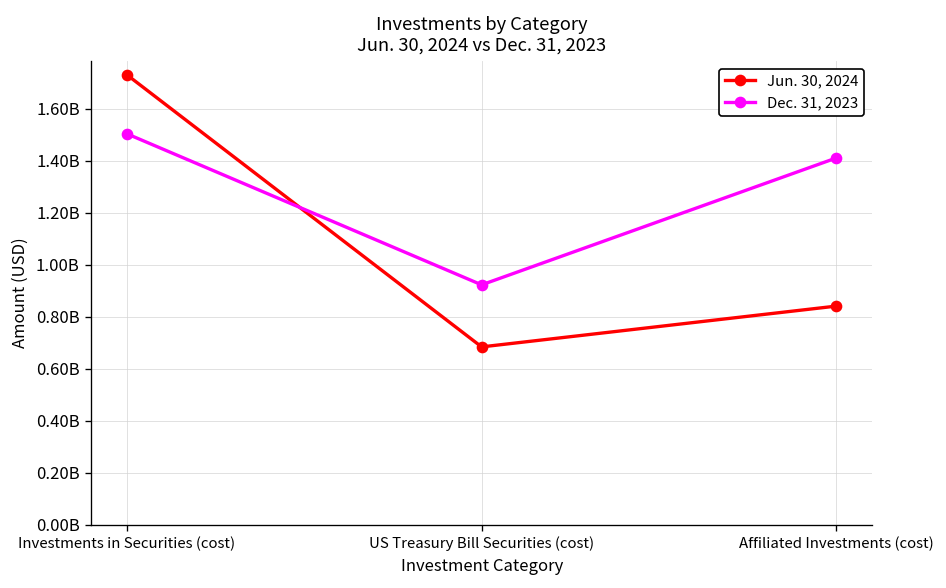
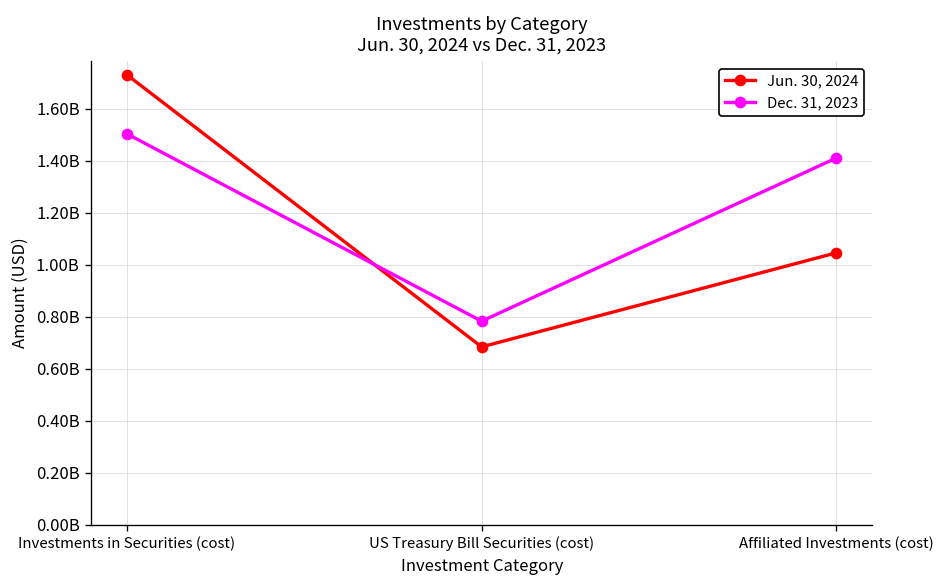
Dec. 31, 2023, US Treasury Bill Securities (cost): 920000000 -> 780000000
Jun. 30, 2024, Affiliated Investments (cost): 840000000 -> 1050000000
